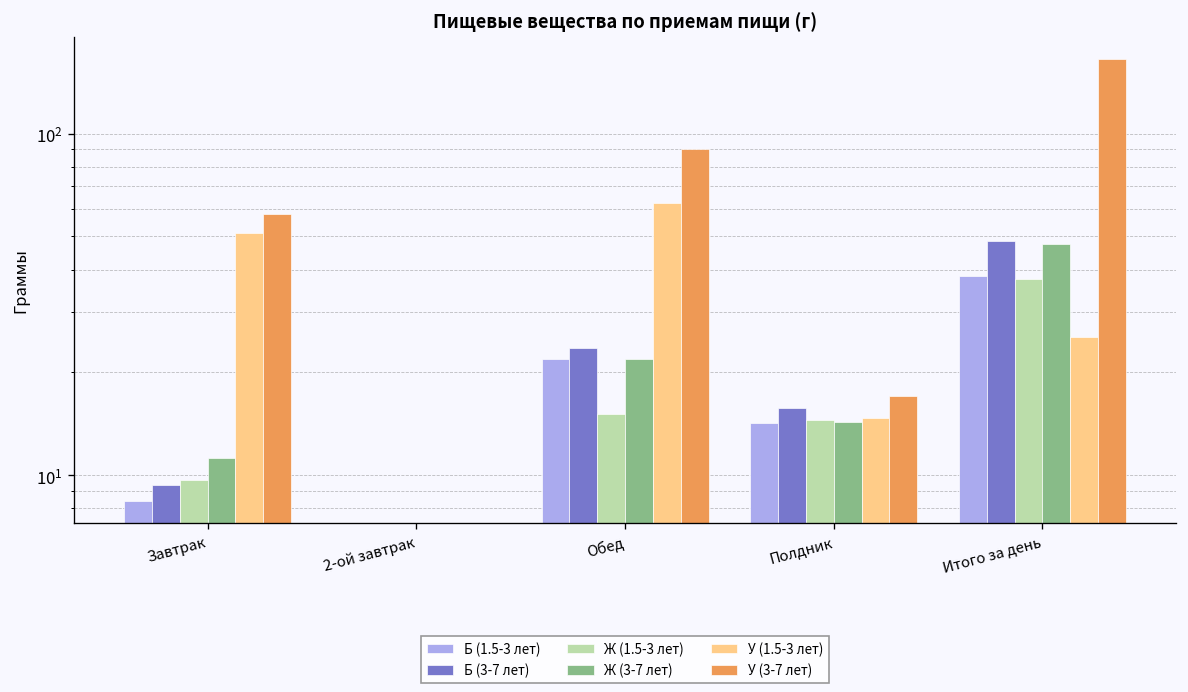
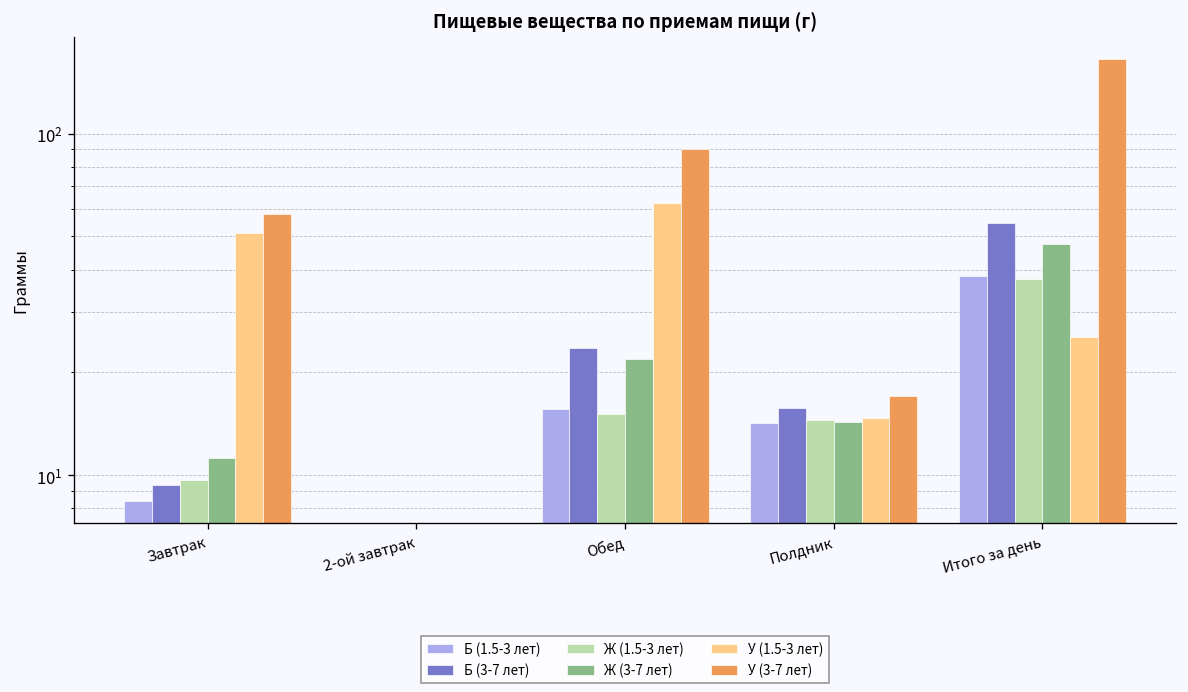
Б (1.5-3 лет), Обед: 22 -> 16
Б (3-7 лет), Итого за день: 49 -> 55
